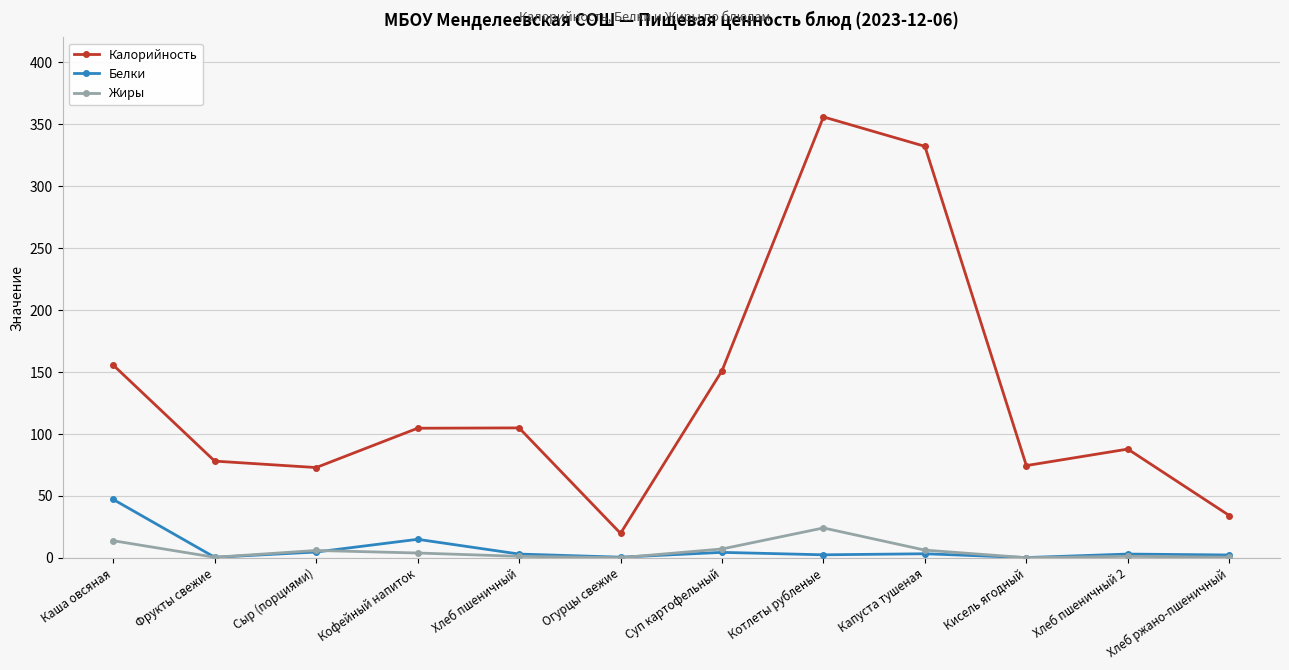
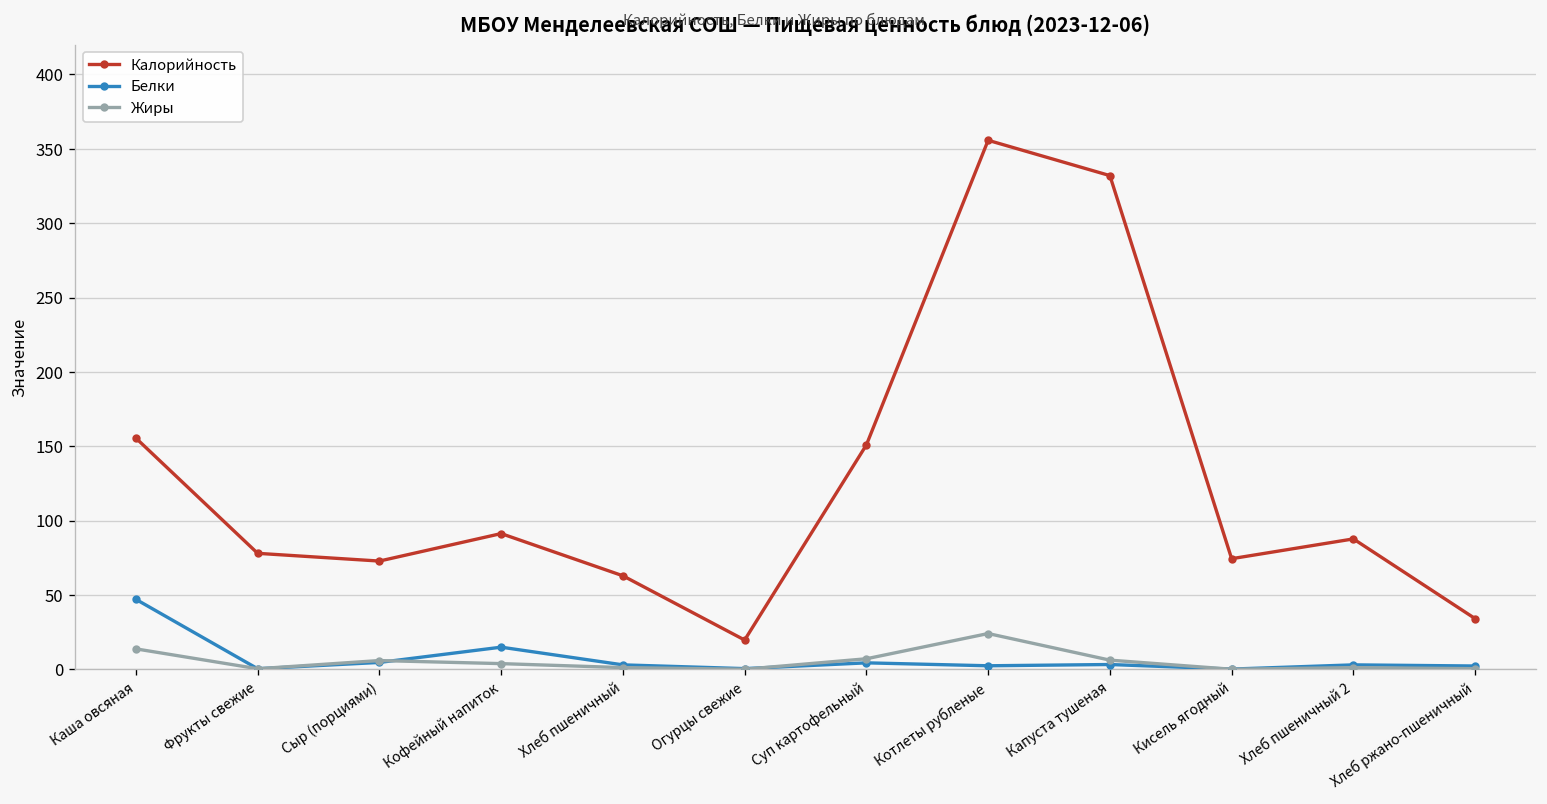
Калорийность, Кофейный напиток: 105 -> 91
Калорийность, Хлеб пшеничный: 105 -> 63
